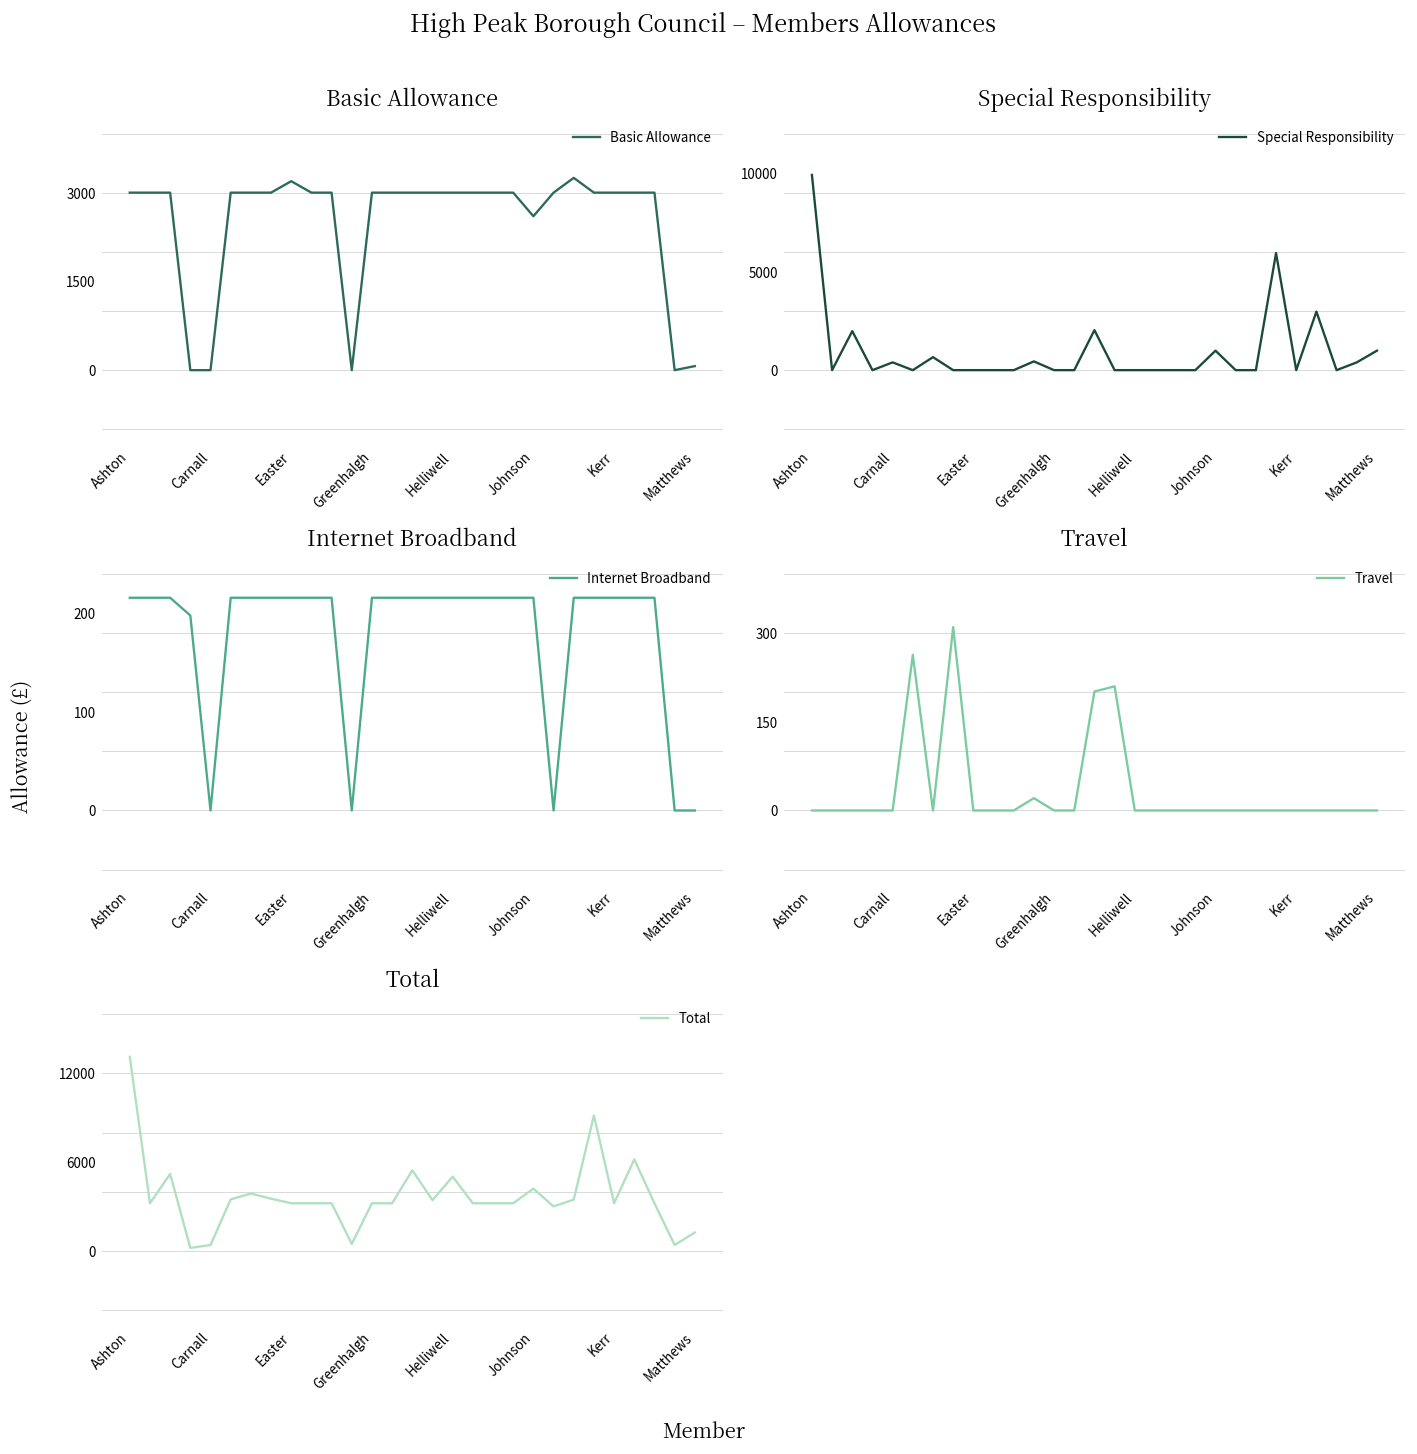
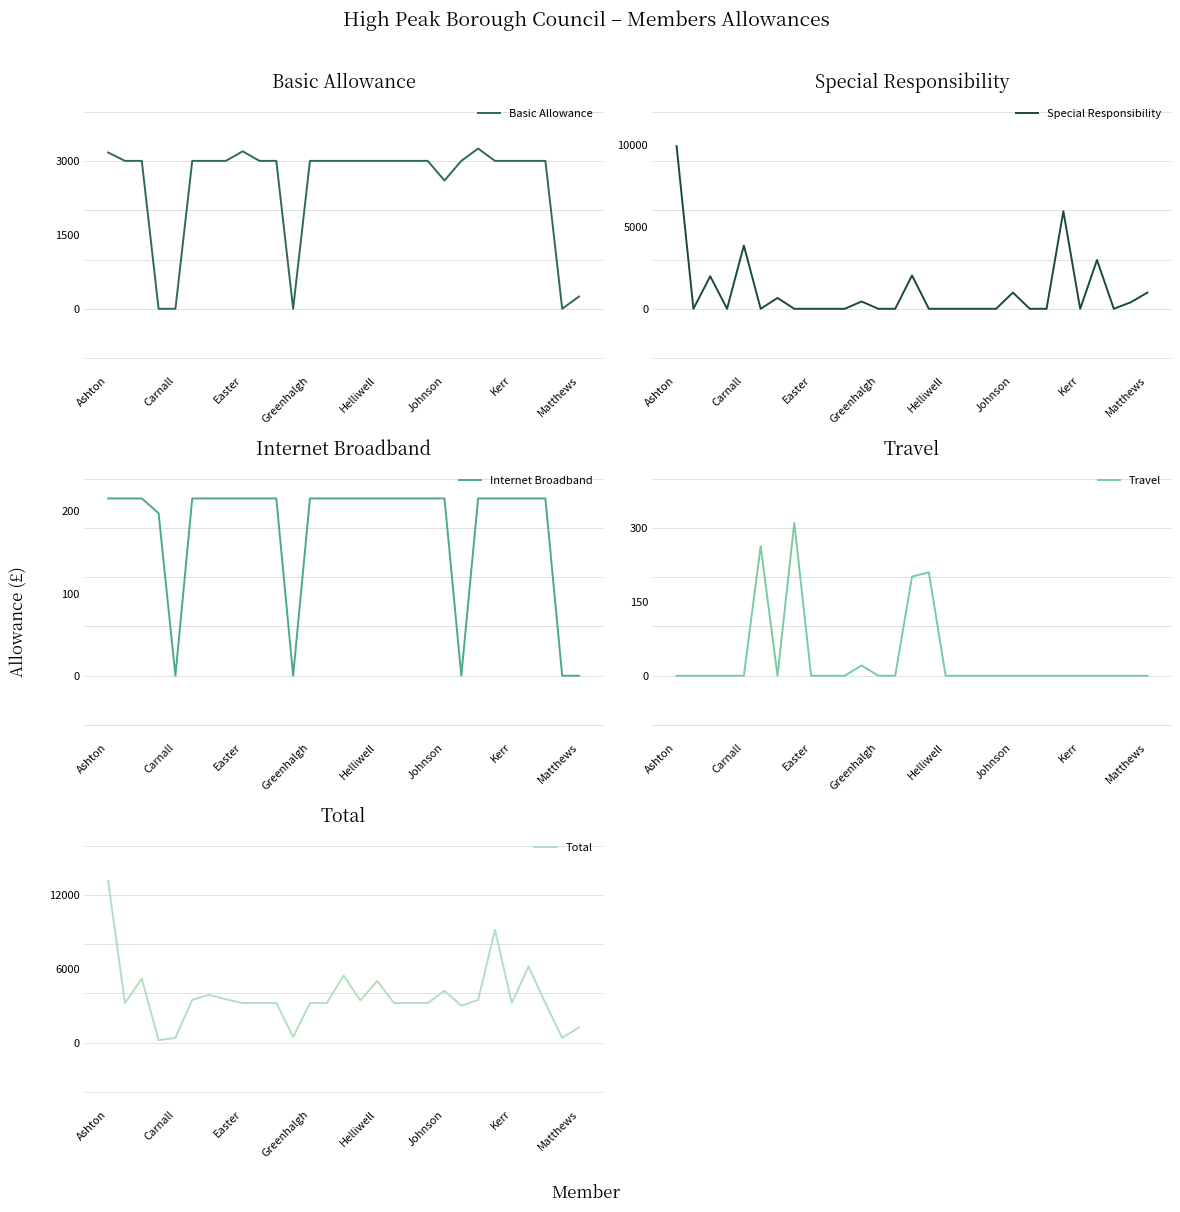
Basic Allowance, Ashton: 3000 -> 3200
Basic Allowance, Matthews: 100 -> 300
Special Responsibility, Carnall: 400 -> 3800
